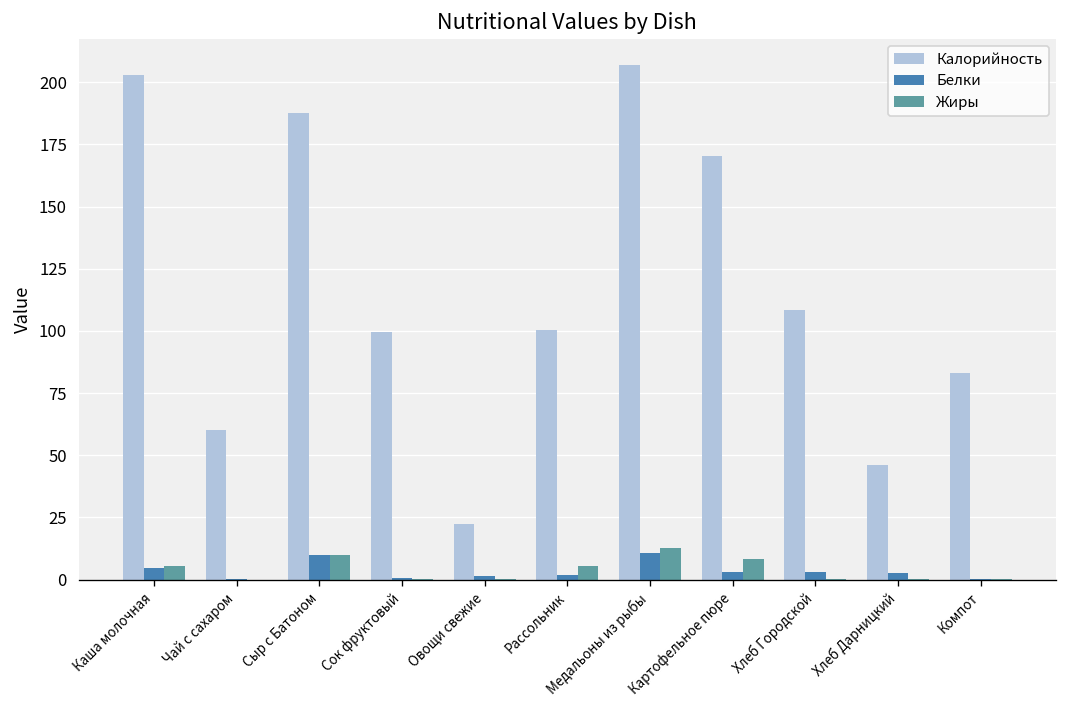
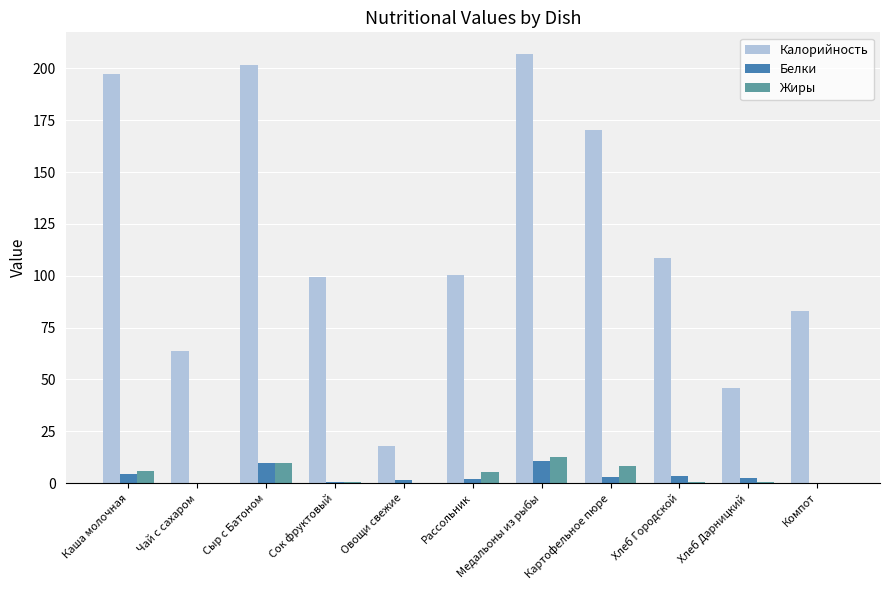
Калорийность, Каша молочная: 203 -> 197
Калорийность, Чай с сахаром: 60 -> 64
Калорийность, Сыр с Батоном: 188 -> 202
Калорийность, Овощи свежие: 23 -> 18
